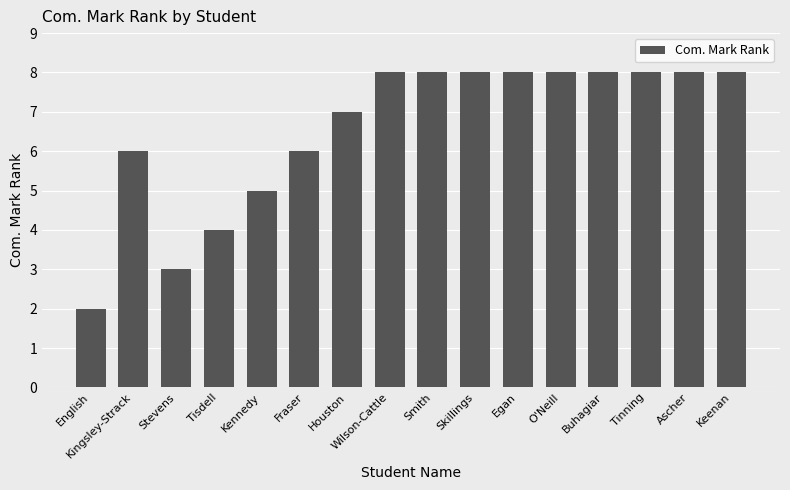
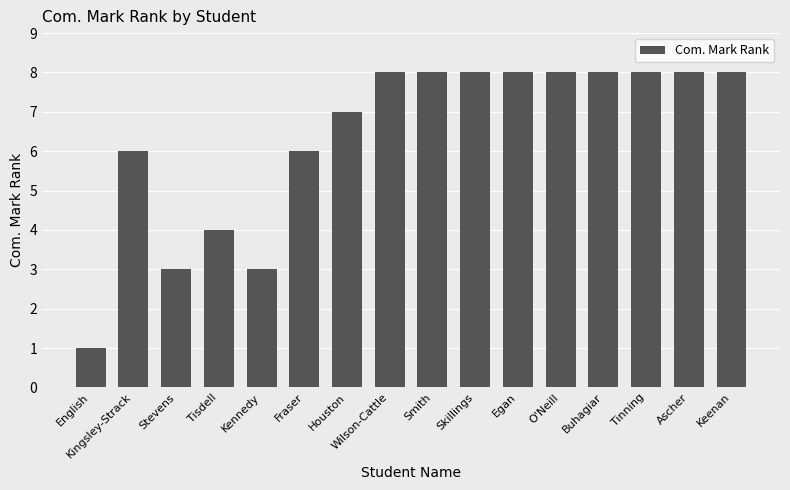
English: 2 -> 1
Kennedy: 5 -> 3
